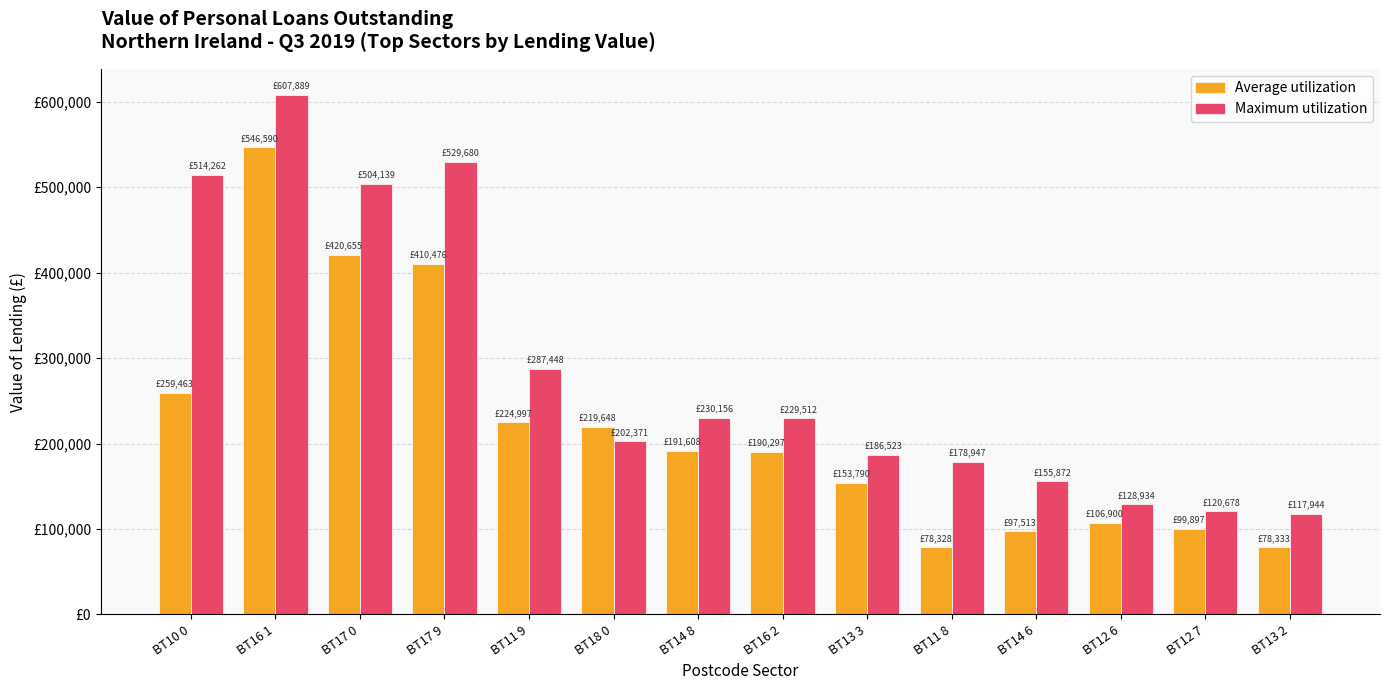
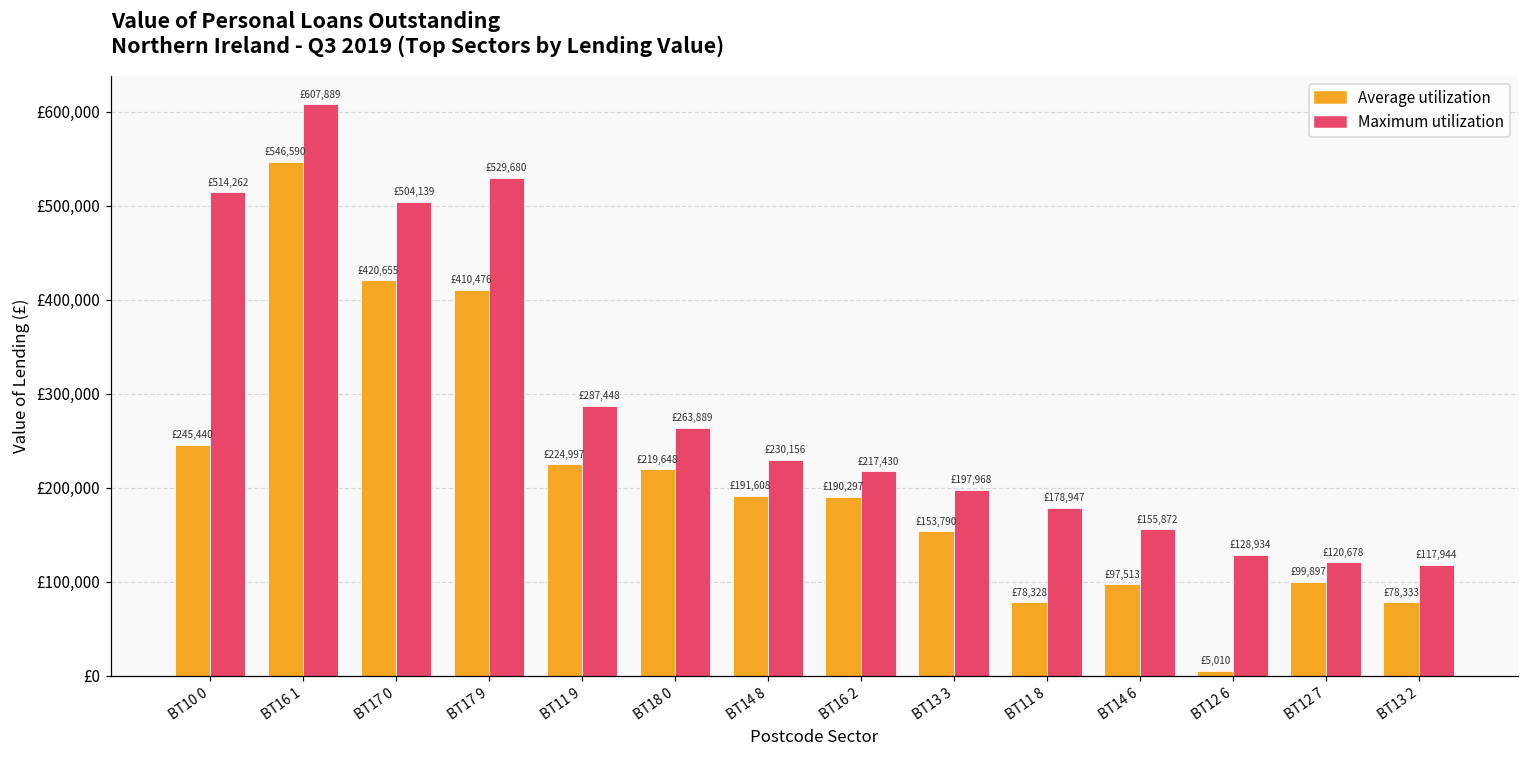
Average utilization, BT10 0: £259,463 -> £245,440
Maximum utilization, BT18 0: £202,371 -> £263,889
Maximum utilization, BT16 2: £229,512 -> £217,430
Maximum utilization, BT13 3: £186,523 -> £197,968
Average utilization, BT12 6: £106,900 -> £5,010
